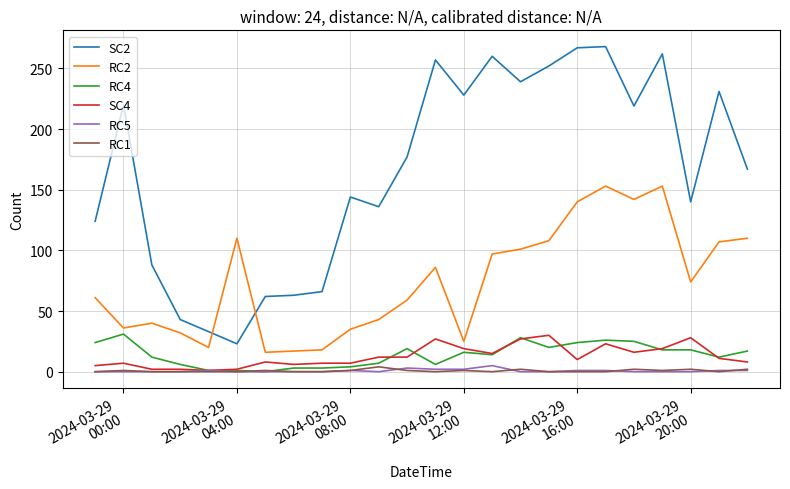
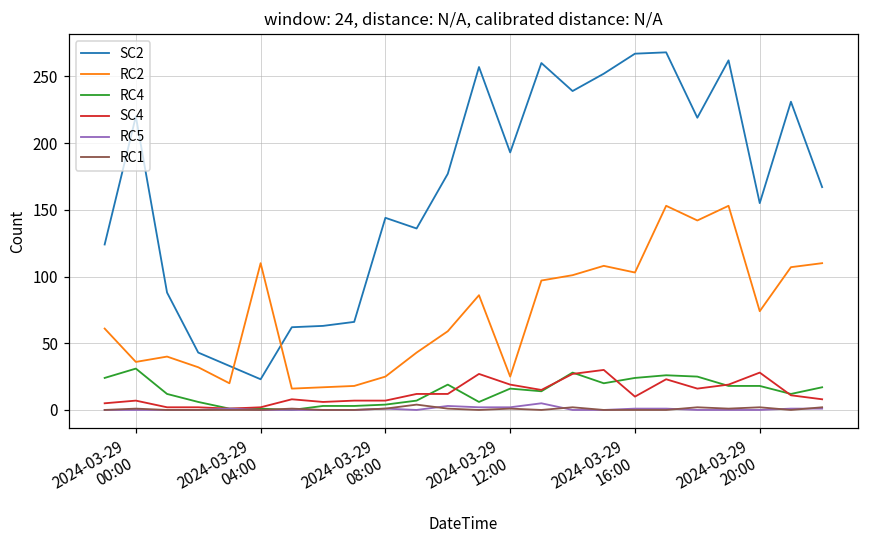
RC2, 2024-03-29 08:00: 35 -> 25
SC2, 2024-03-29 12:00: 228 -> 193
RC2, 2024-03-29 16:00: 140 -> 103
SC2, 2024-03-29 20:00: 140 -> 155
